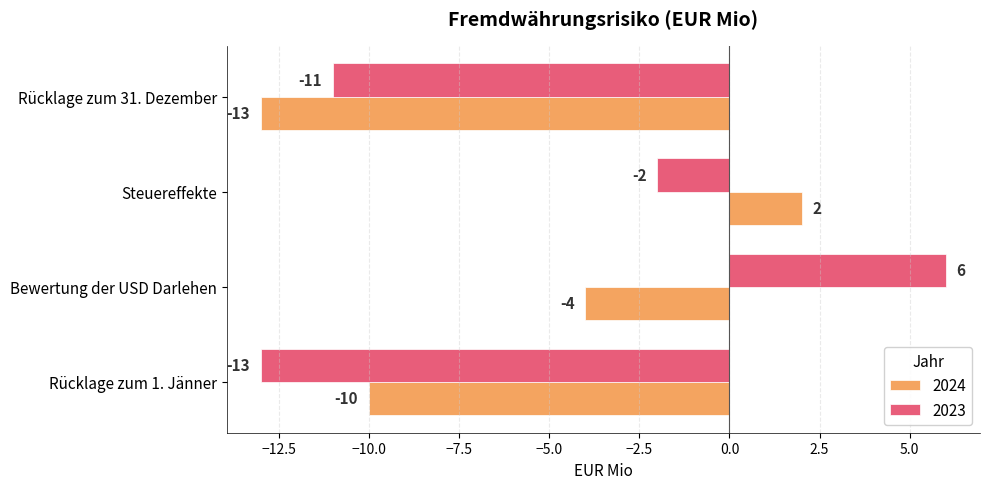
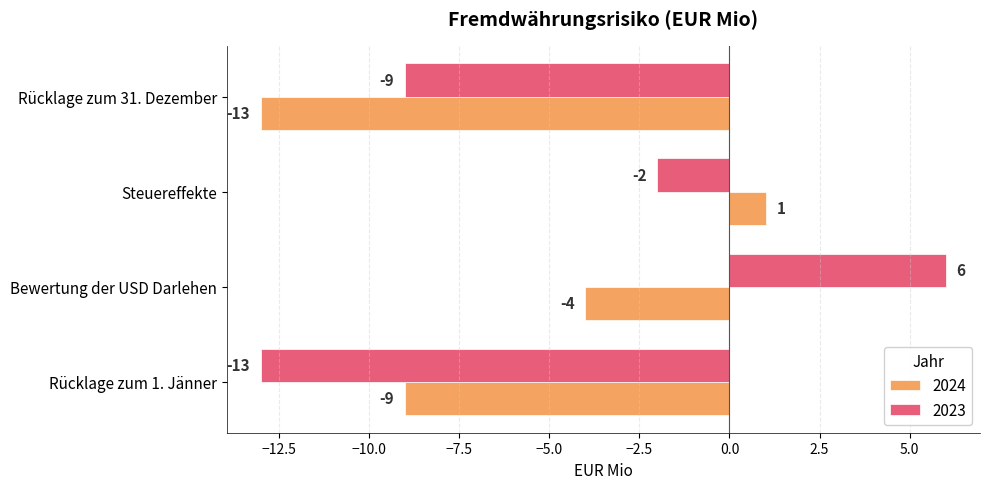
2023, Rücklage zum 31. Dezember: -11 -> -9
2024, Steuereffekte: 2 -> 1
2024, Rücklage zum 1. Jänner: -10 -> -9
